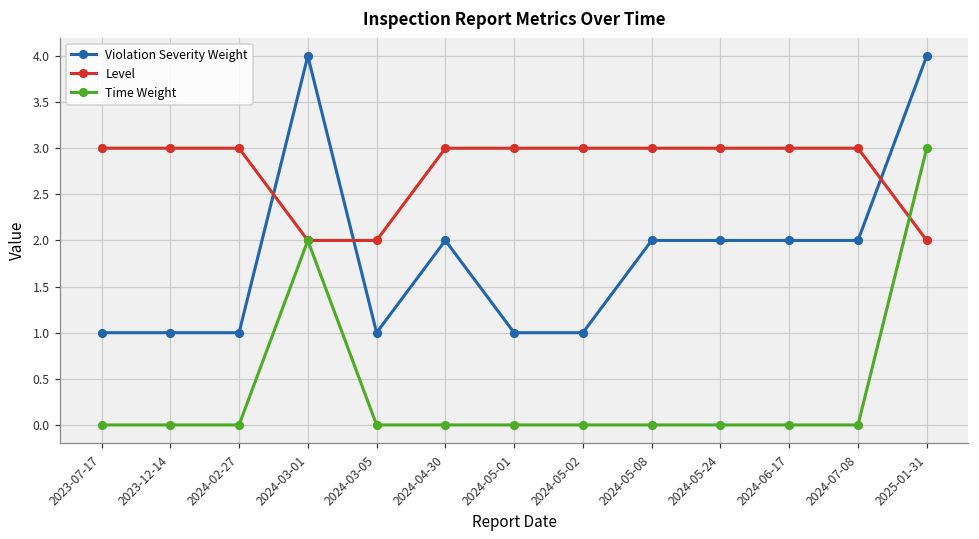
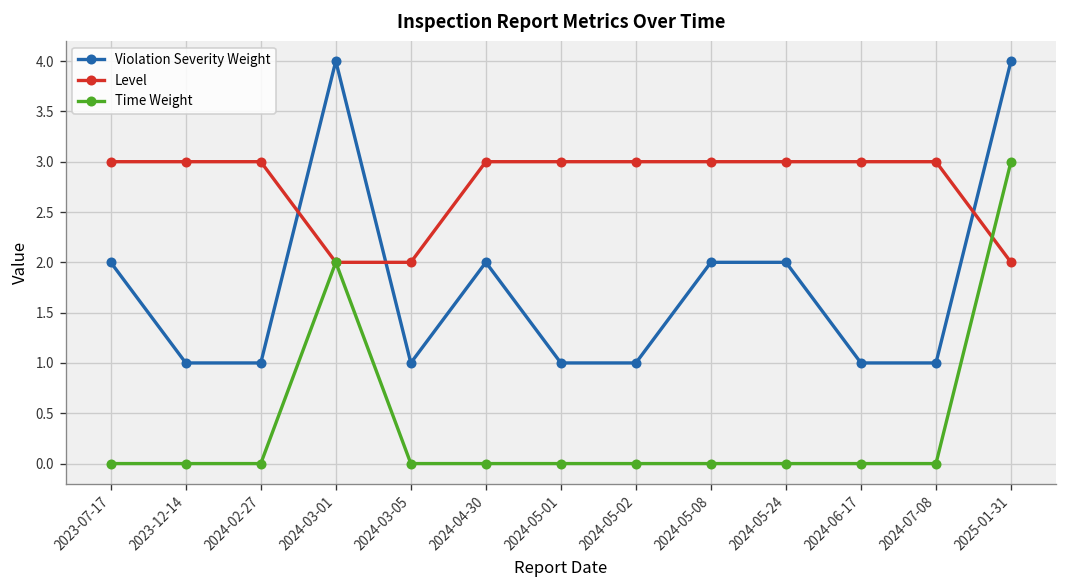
Violation Severity Weight, 2023-07-17: 1 -> 2
Violation Severity Weight, 2024-06-17: 2 -> 1
Violation Severity Weight, 2024-07-08: 2 -> 1
